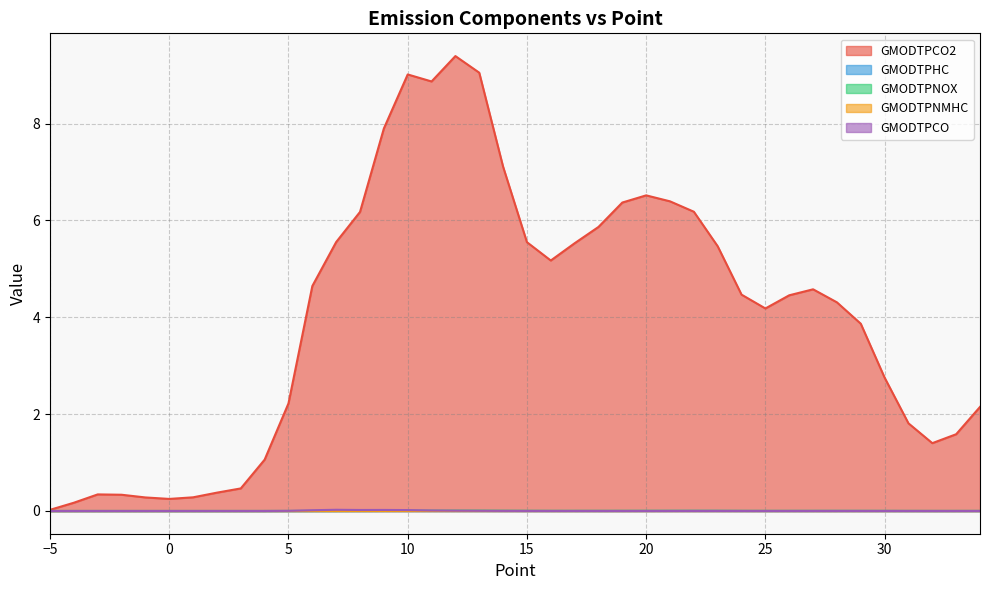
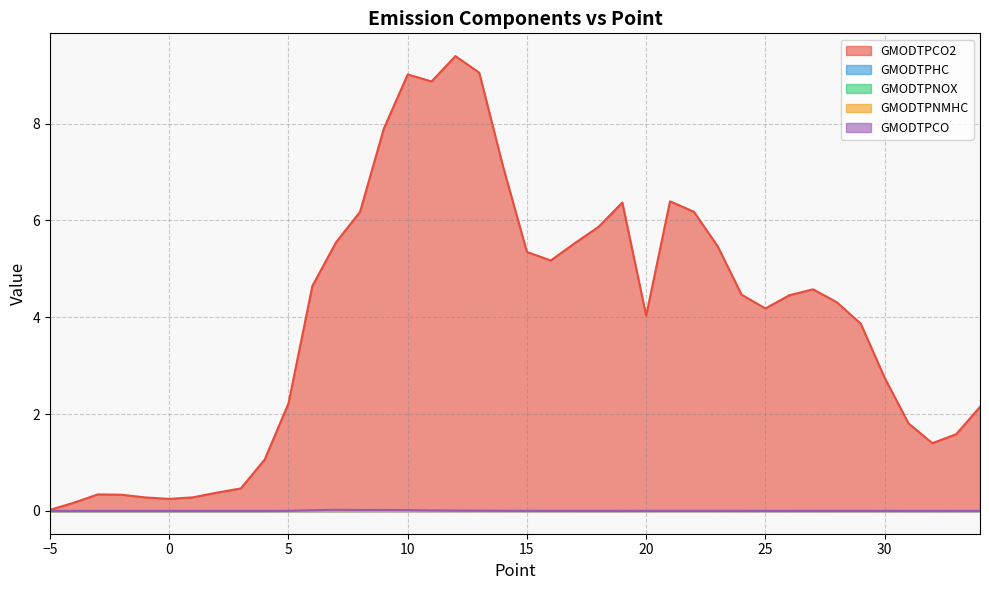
GMODTPCO2, 15: 5.6 -> 5.3
GMODTPCO2, 20: 6.5 -> 4.0
